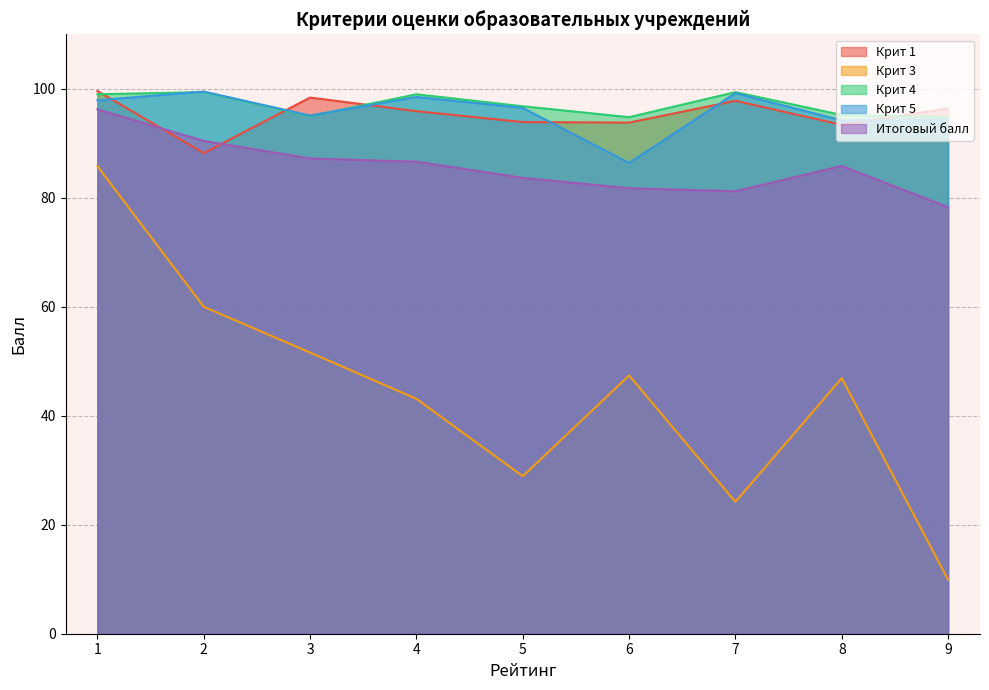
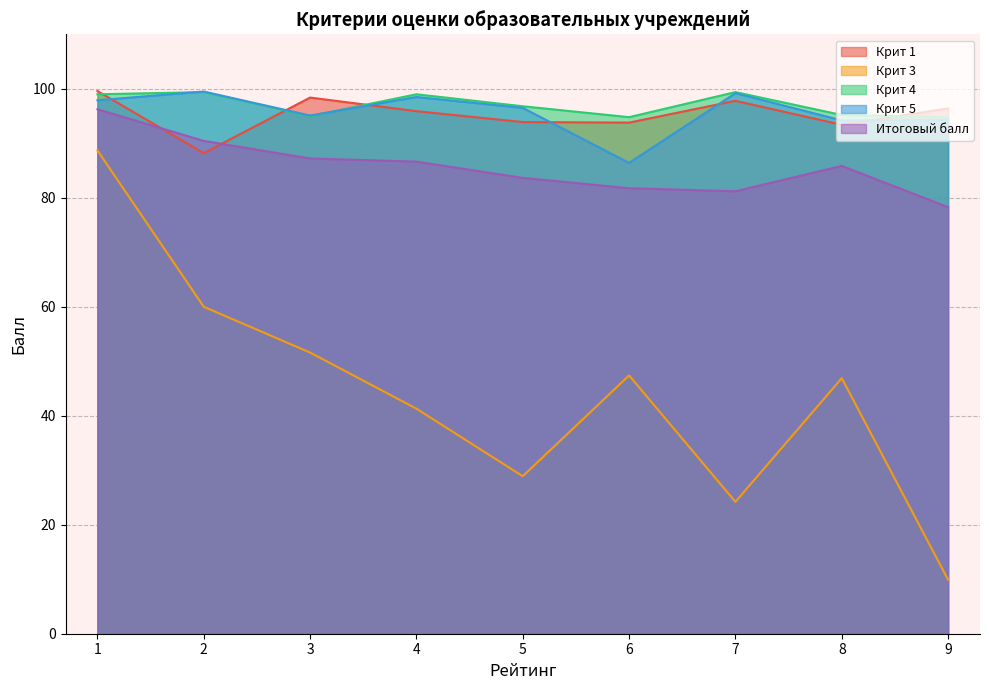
Крит 3, 1: 86 -> 89
Крит 3, 4: 43 -> 41
